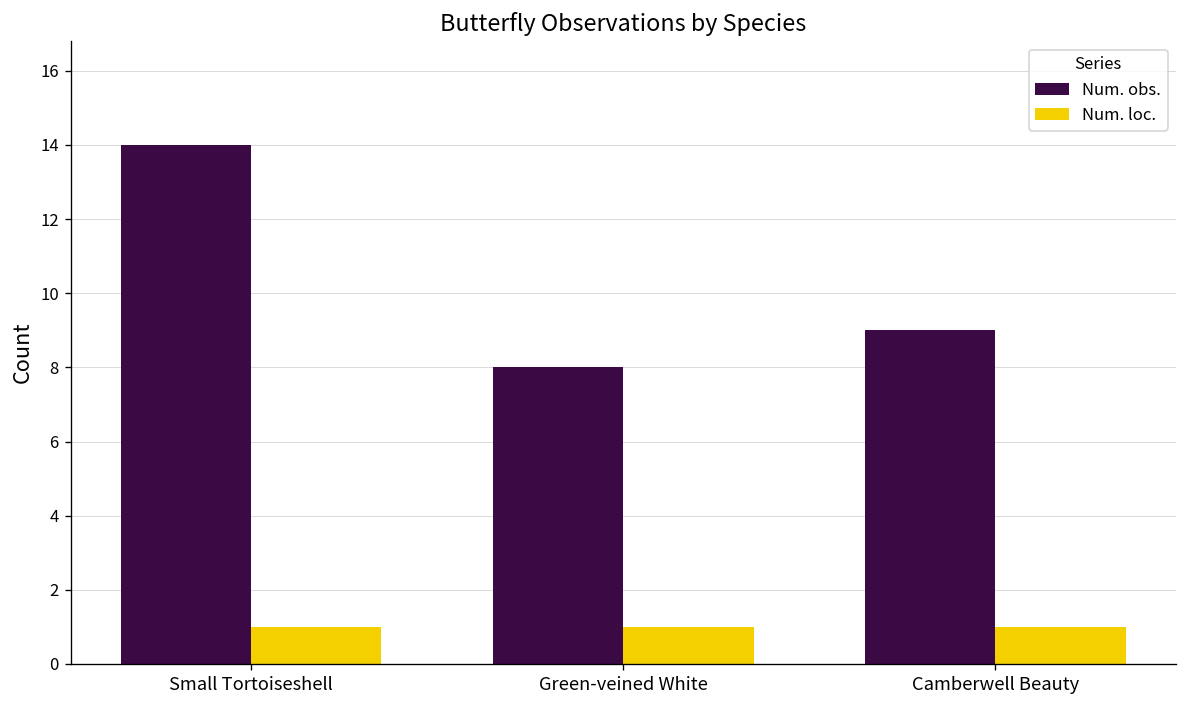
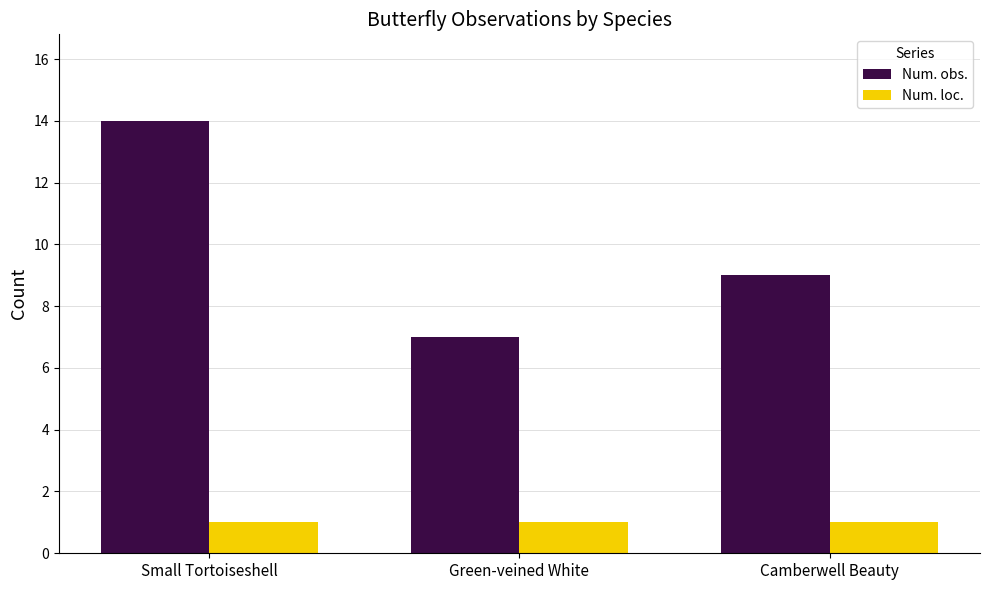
Num. obs., Green-veined White: 8 -> 7
